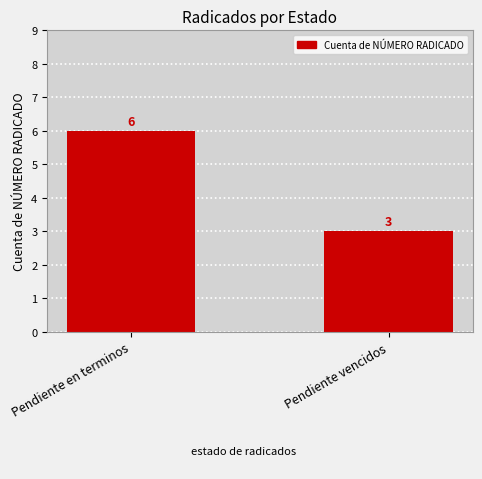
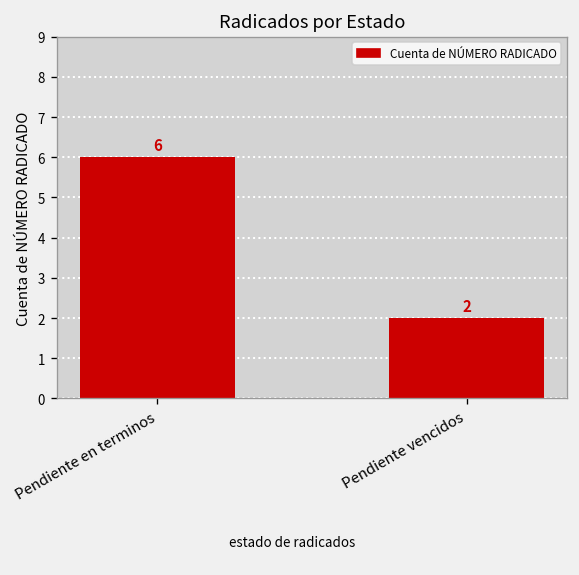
Pendiente vencidos: 3 -> 2
